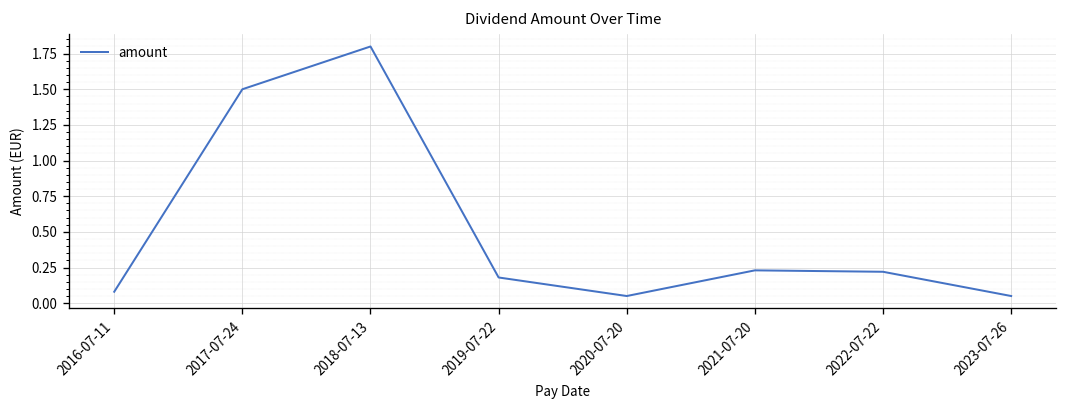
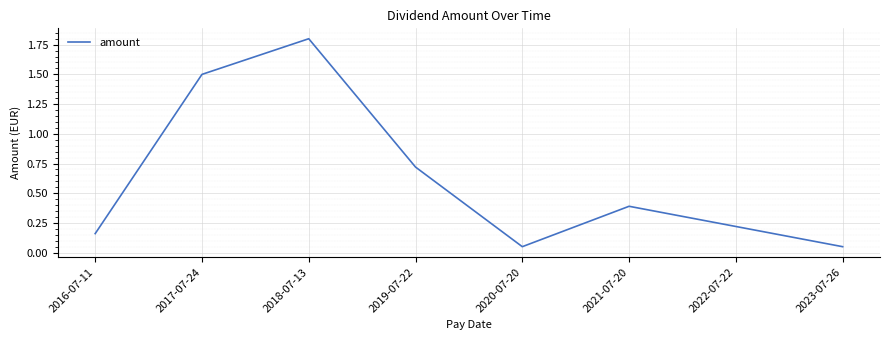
2016-07-11: 0.08 -> 0.16
2019-07-22: 0.18 -> 0.72
2021-07-20: 0.23 -> 0.39
